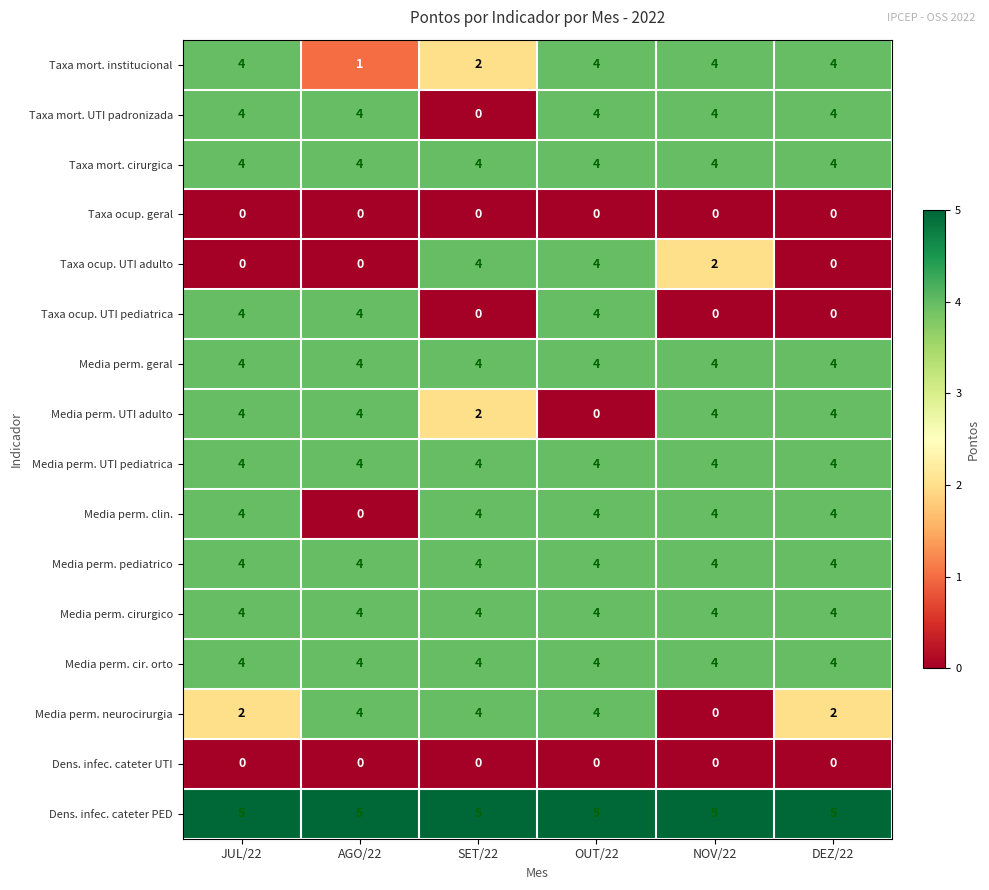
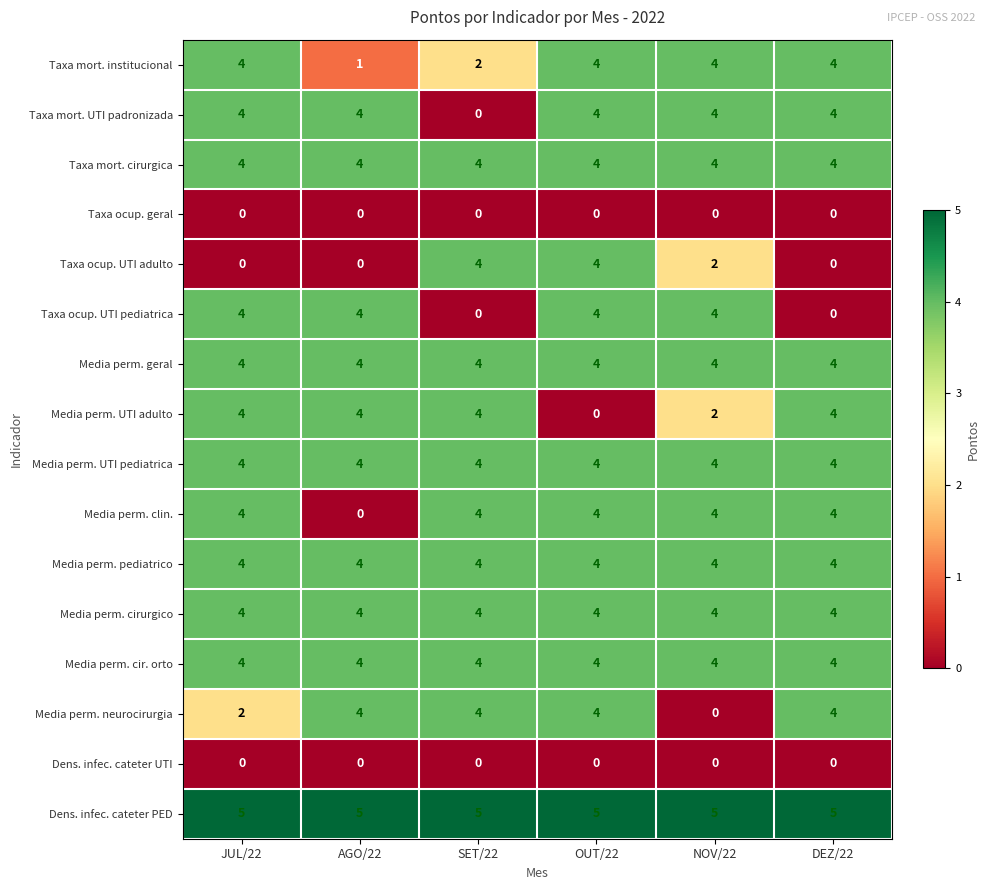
Taxa ocup. UTI pediatrica, NOV/22: 0 -> 4
Media perm. UTI adulto, SET/22: 2 -> 4
Media perm. UTI adulto, NOV/22: 4 -> 2
Media perm. neurocirurgia, DEZ/22: 2 -> 4
